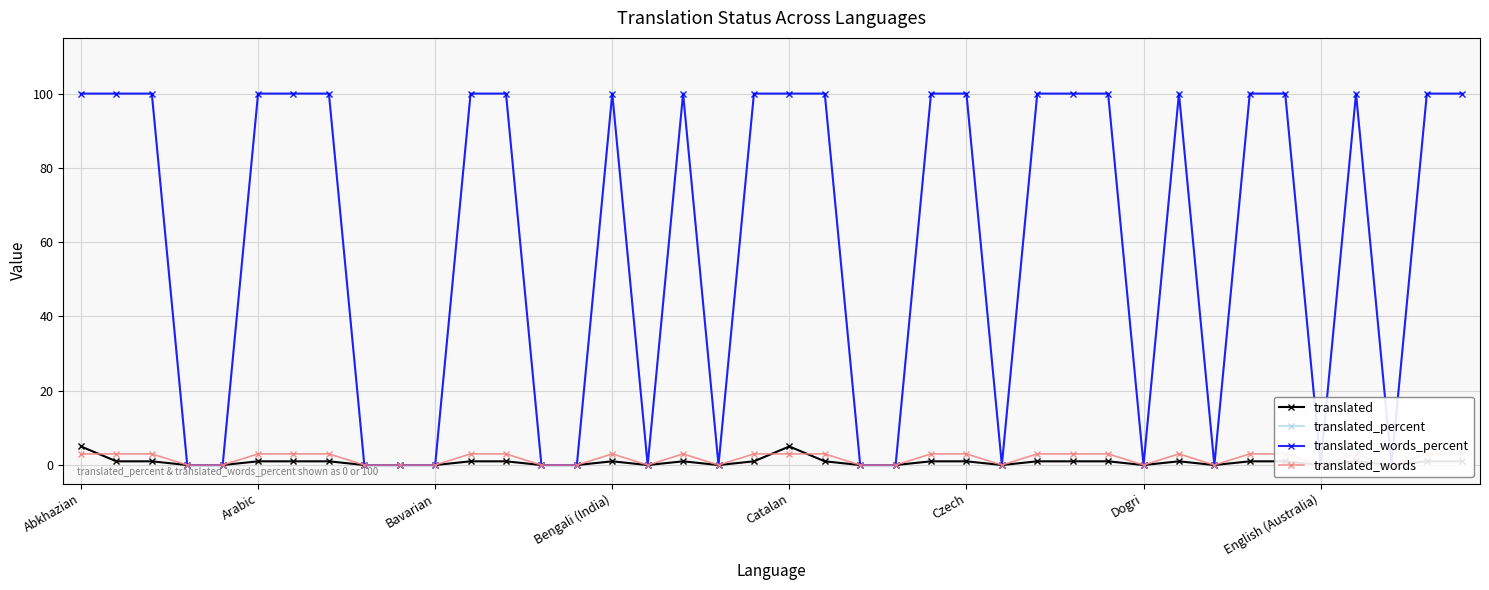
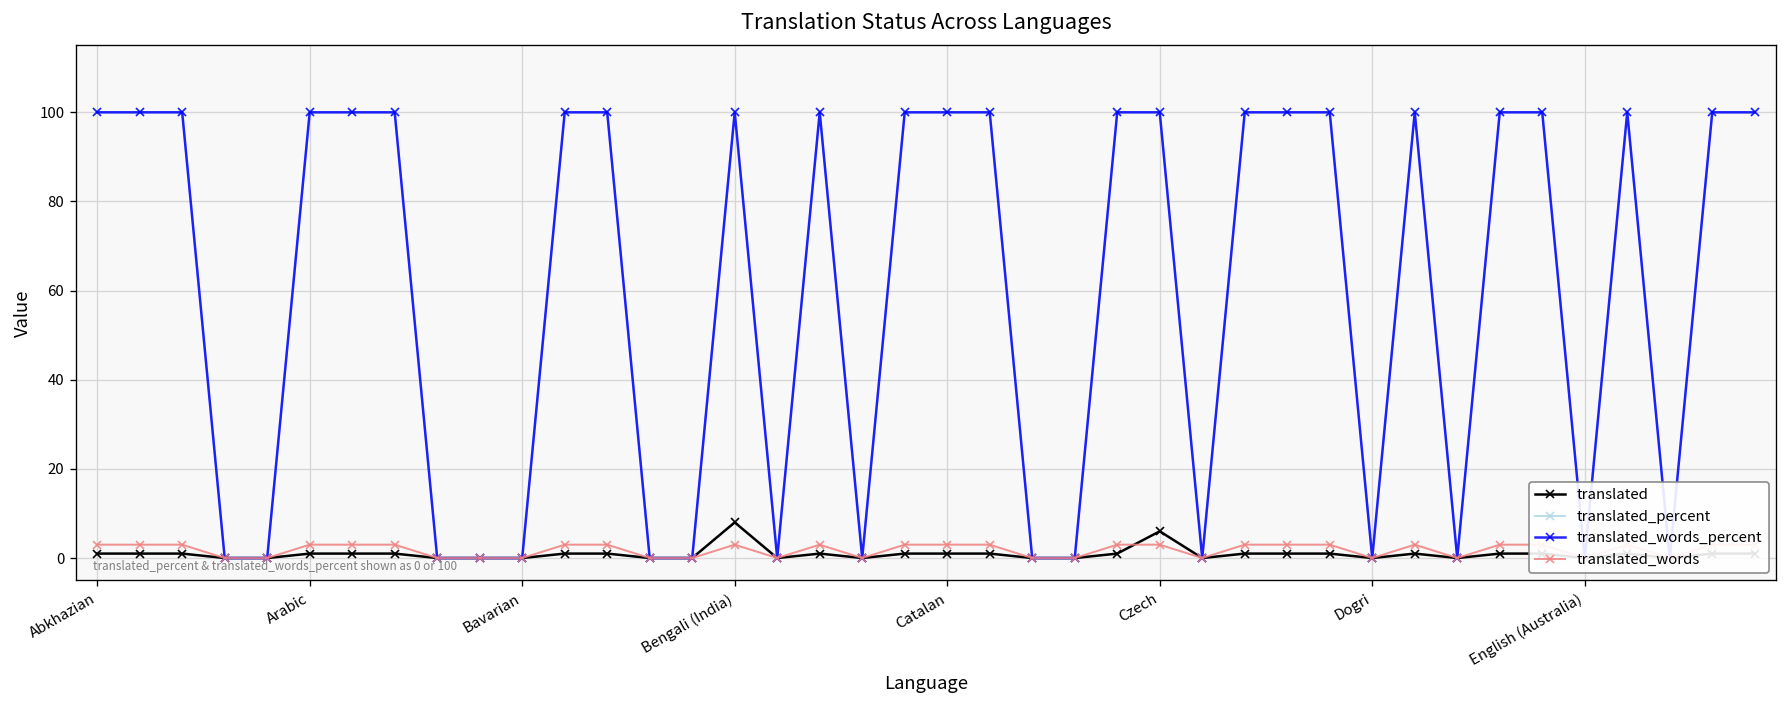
translated, Abkhazian: 5 -> 1
translated, Bengali (India): 1 -> 8
translated, Catalan: 5 -> 1
translated, Czech: 1 -> 6
